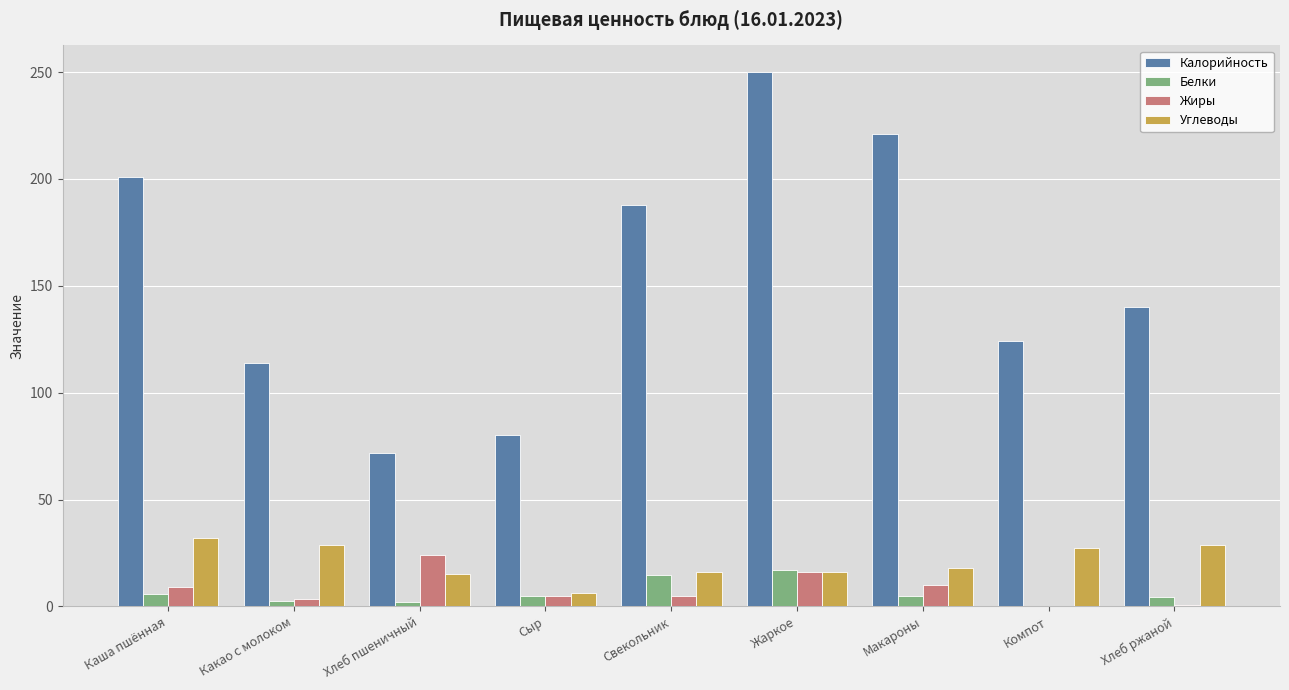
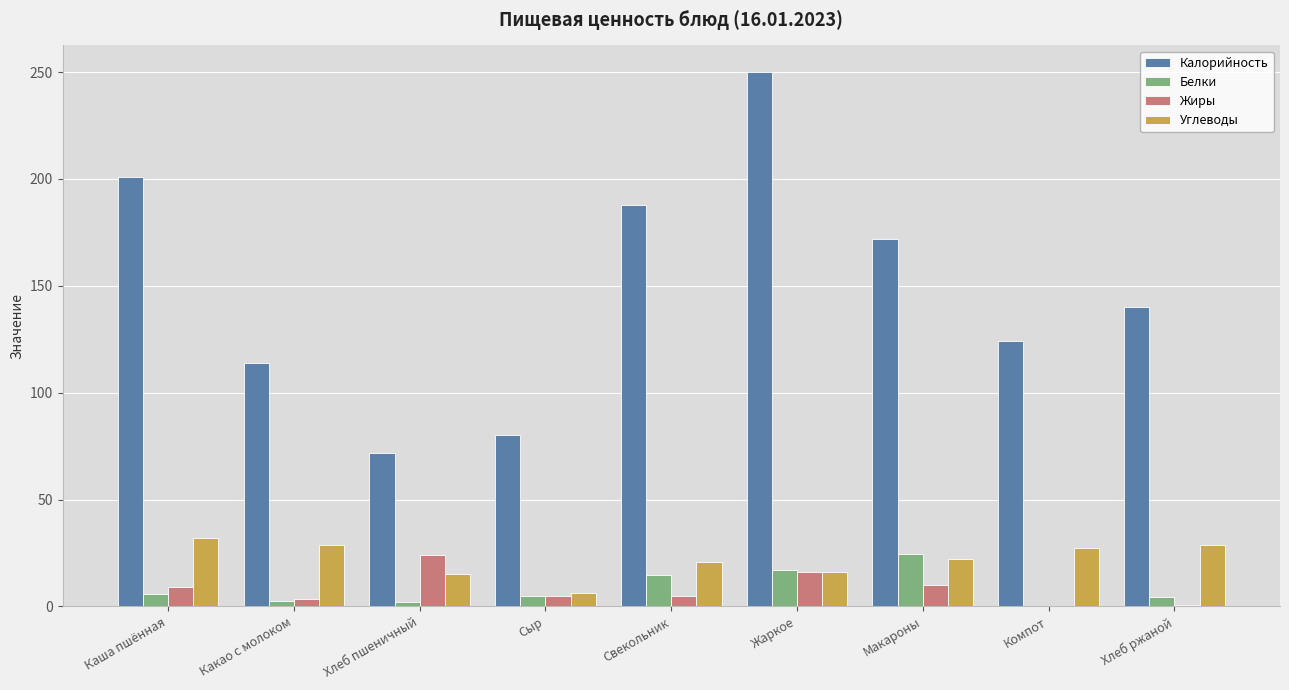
Углеводы, Свекольник: 16 -> 21
Калорийность, Макароны: 221 -> 172
Белки, Макароны: 5 -> 25
Углеводы, Макароны: 18 -> 22
